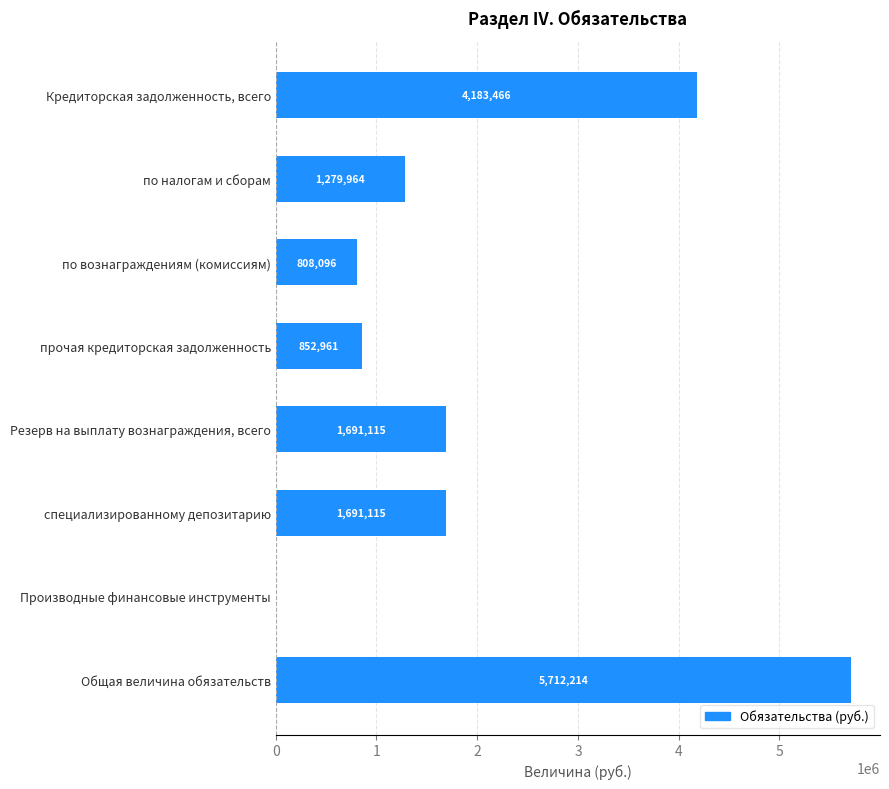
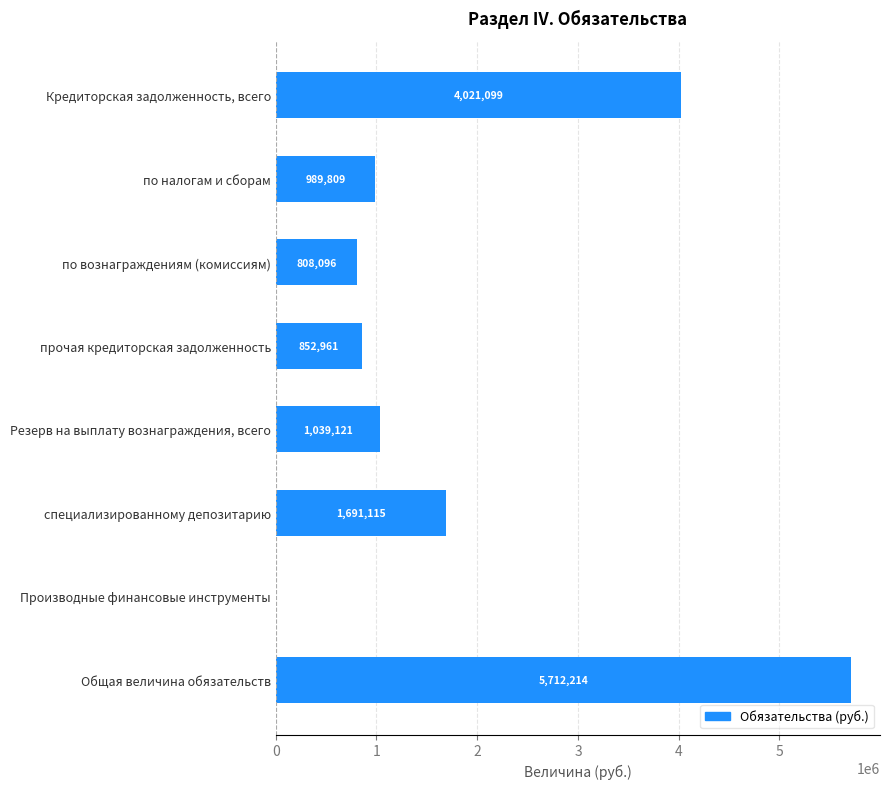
Кредиторская задолженность, всего: 4,183,466 -> 4,021,099
по налогам и сборам: 1,279,964 -> 989,809
Резерв на выплату вознаграждения, всего: 1,691,115 -> 1,039,121
